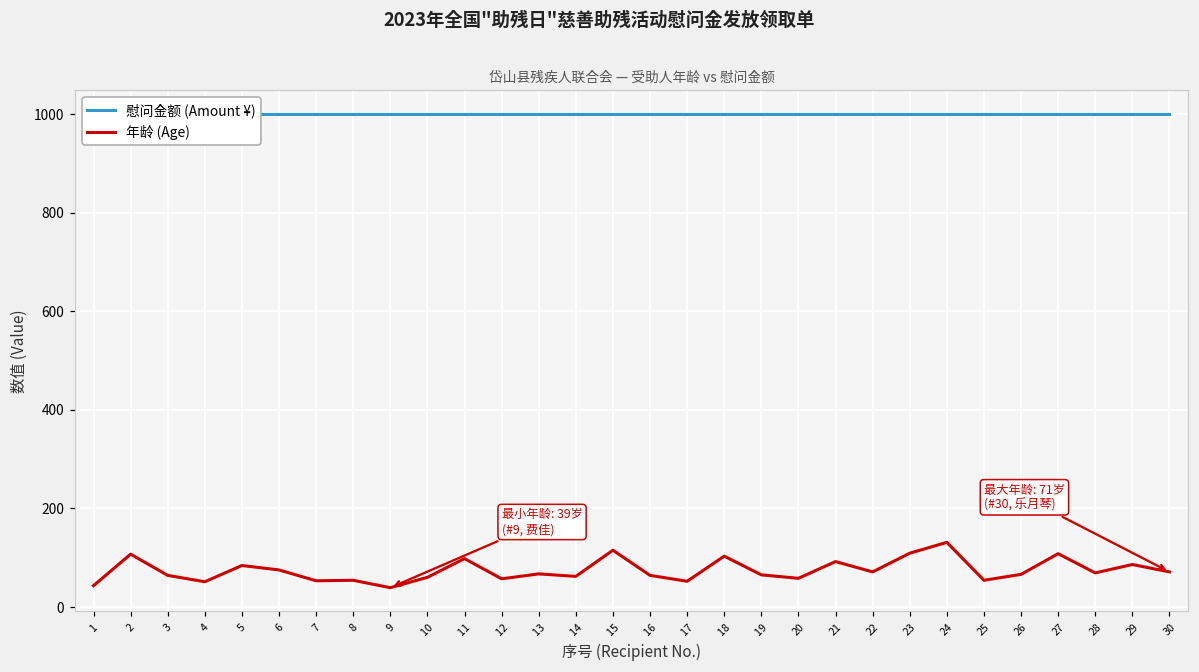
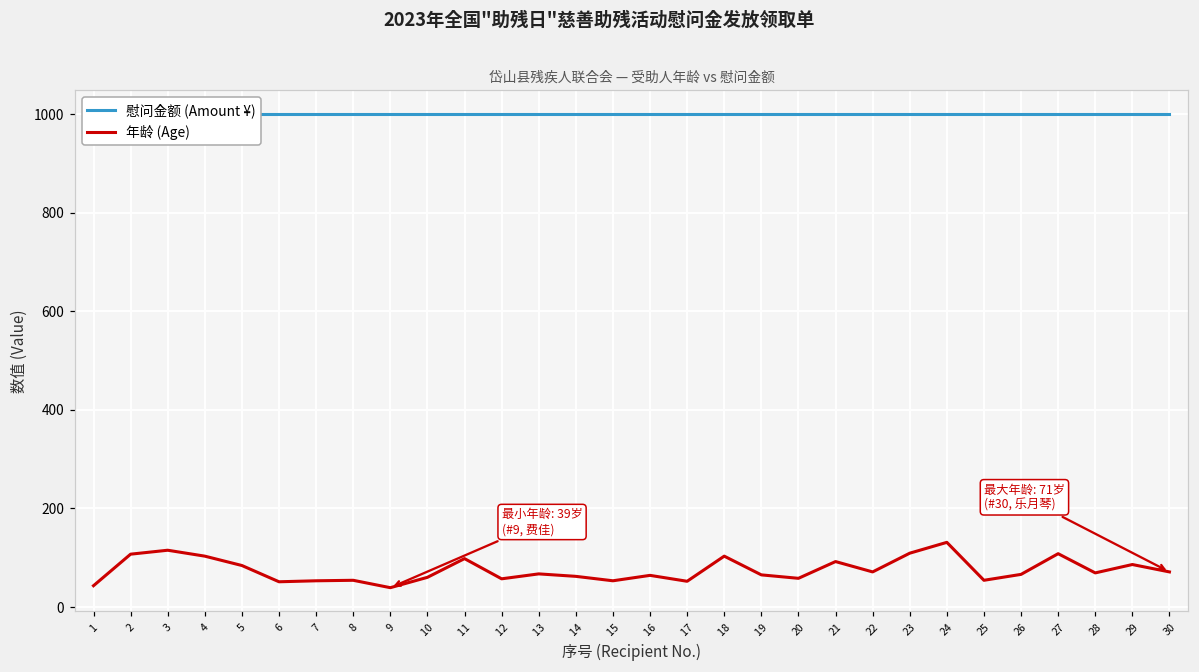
年龄 (Age), 3: 60 -> 120
年龄 (Age), 4: 50 -> 100
年龄 (Age), 6: 80 -> 50
年龄 (Age), 15: 120 -> 50
